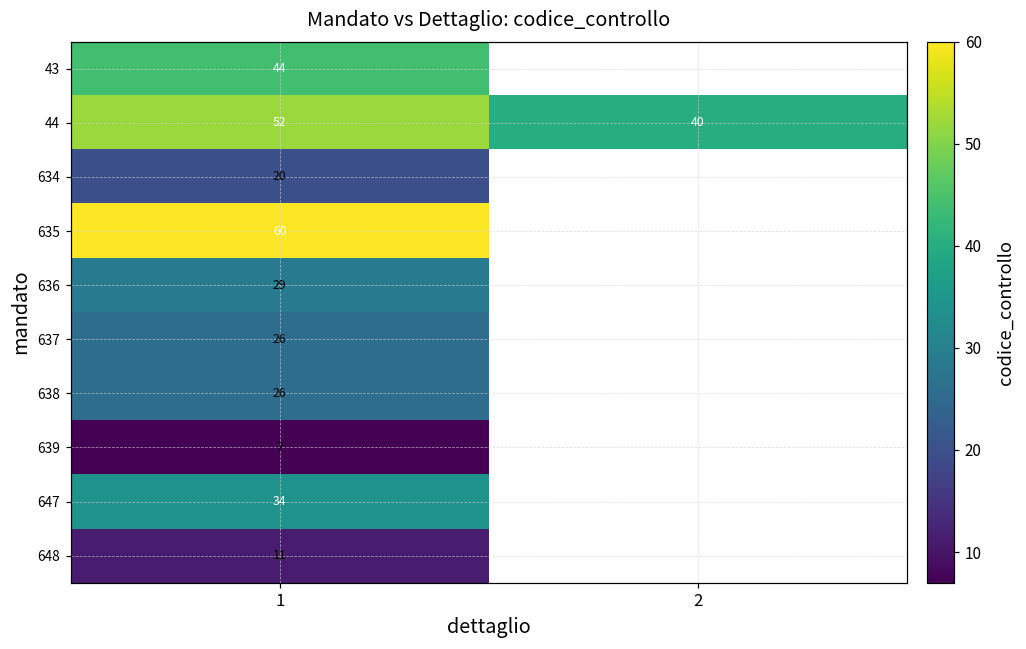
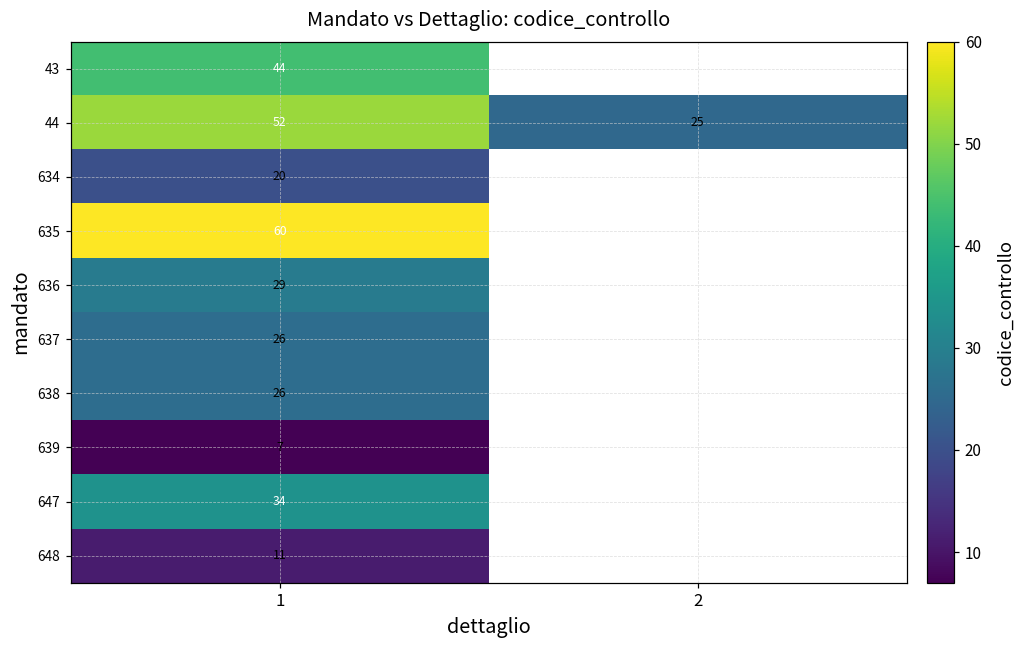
44, 2: 40 -> 25
